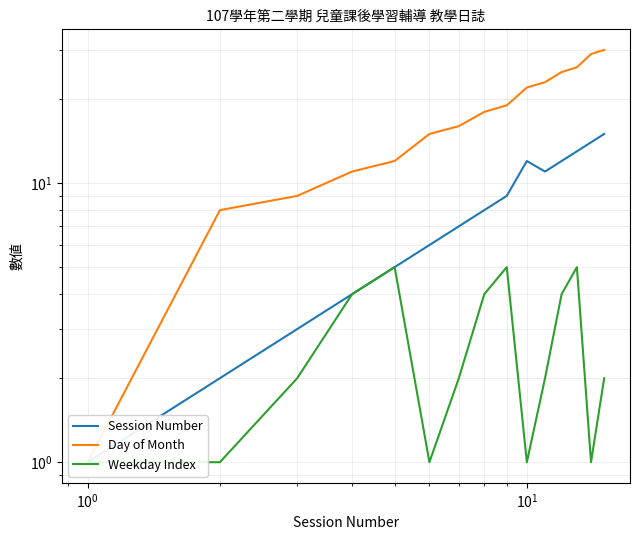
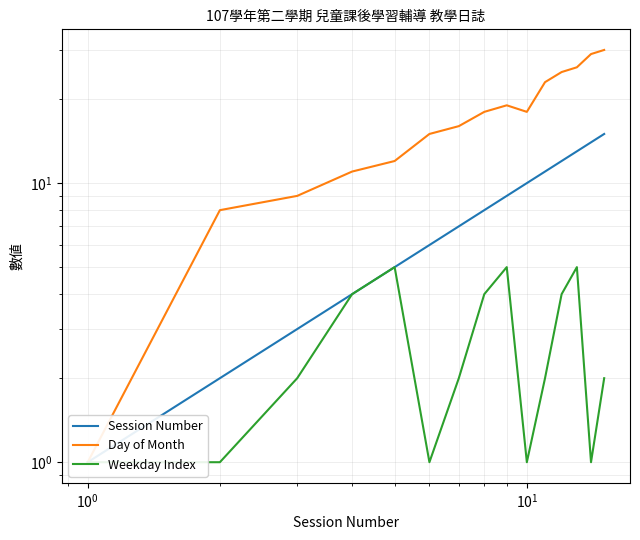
Session Number, 10^1: 12 -> 10
Day of Month, 10^1: 22 -> 18
